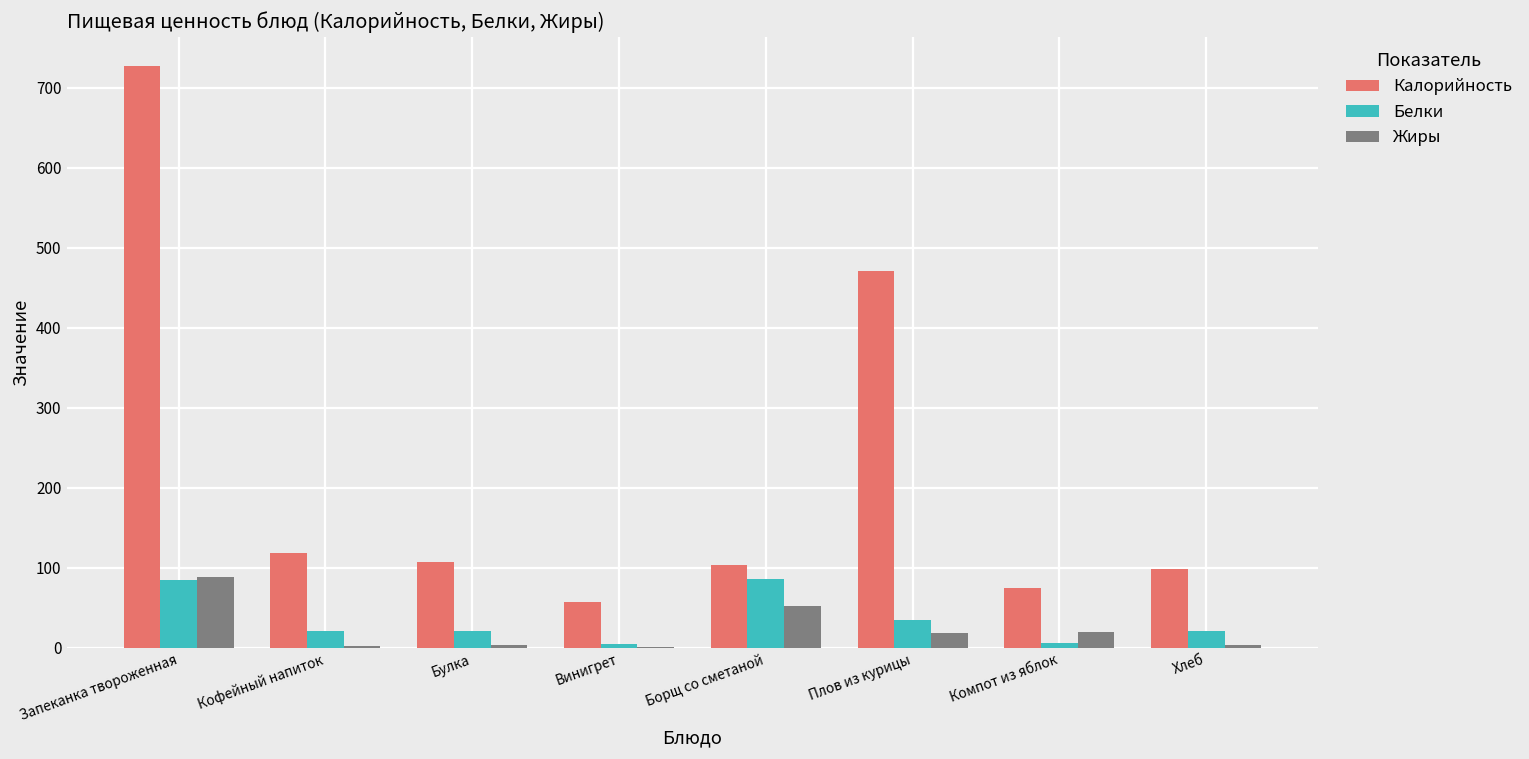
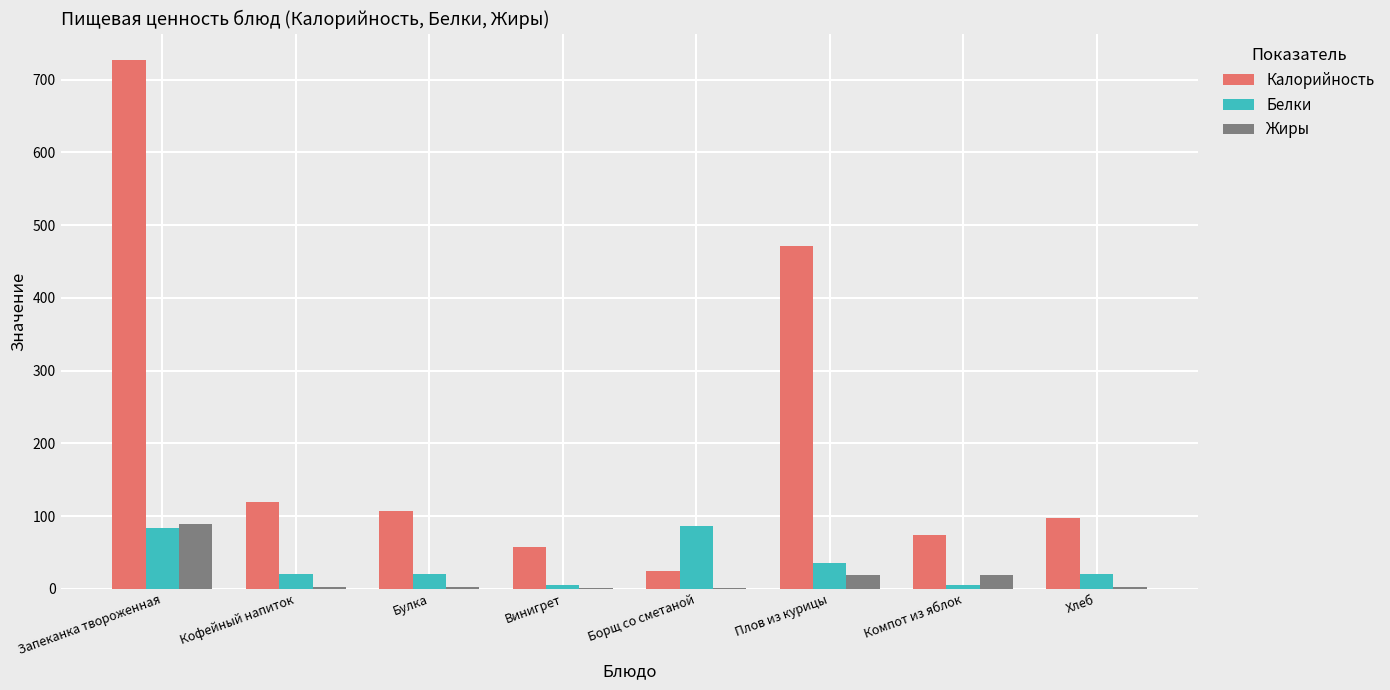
Калорийность, Борщ со сметаной: 100 -> 20
Жиры, Борщ со сметаной: 50 -> 0
